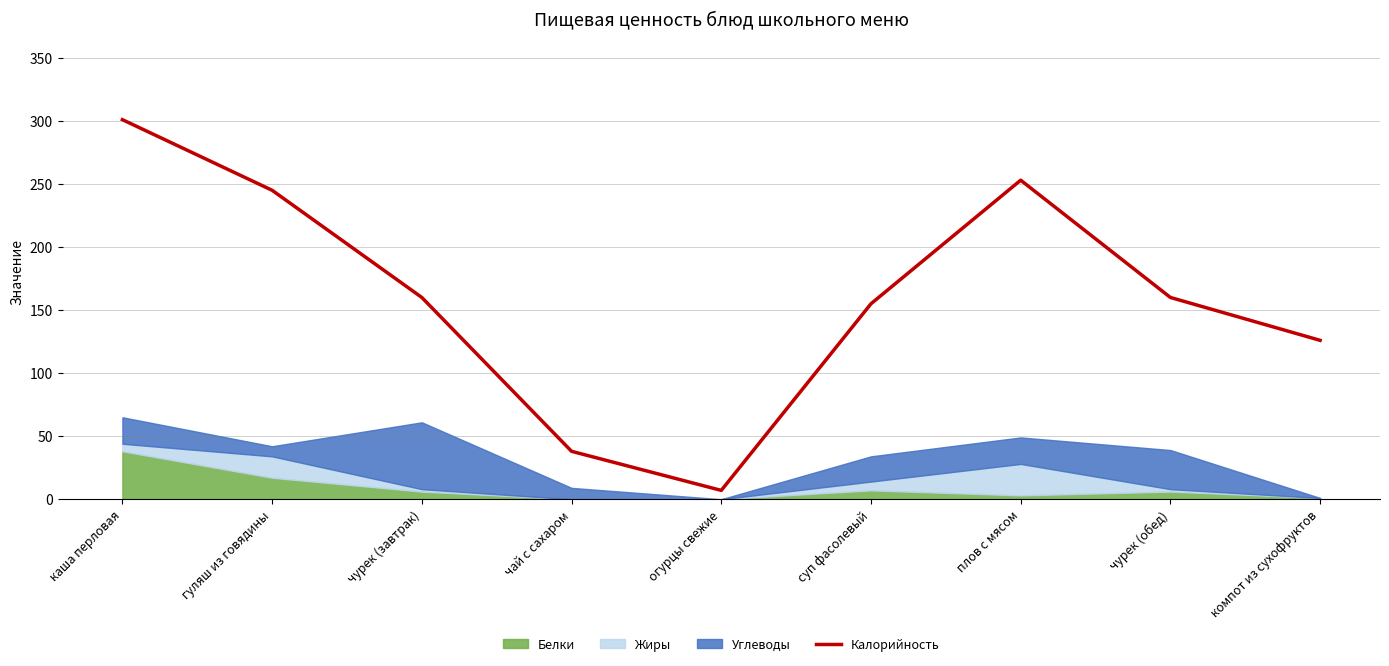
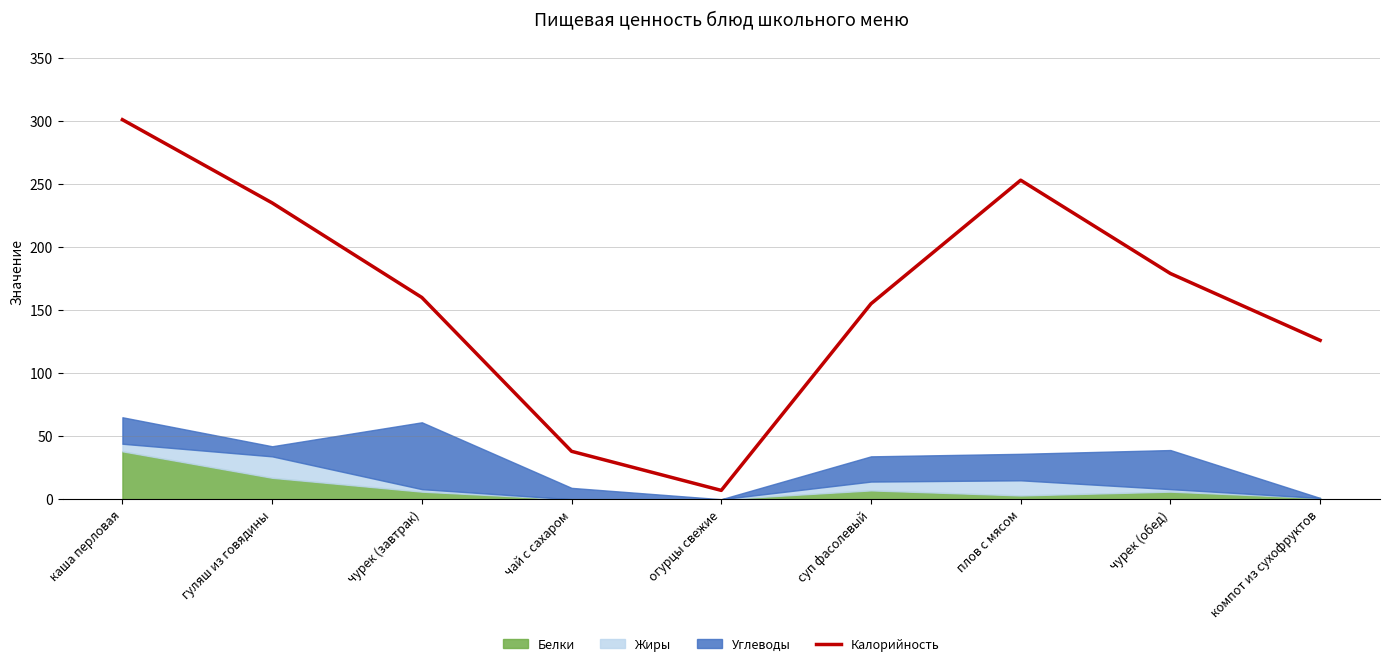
Калорийность, гуляш из говядины: 245 -> 235
Жиры, плов с мясом: 25 -> 12
Калорийность, чурек (обед): 160 -> 179
